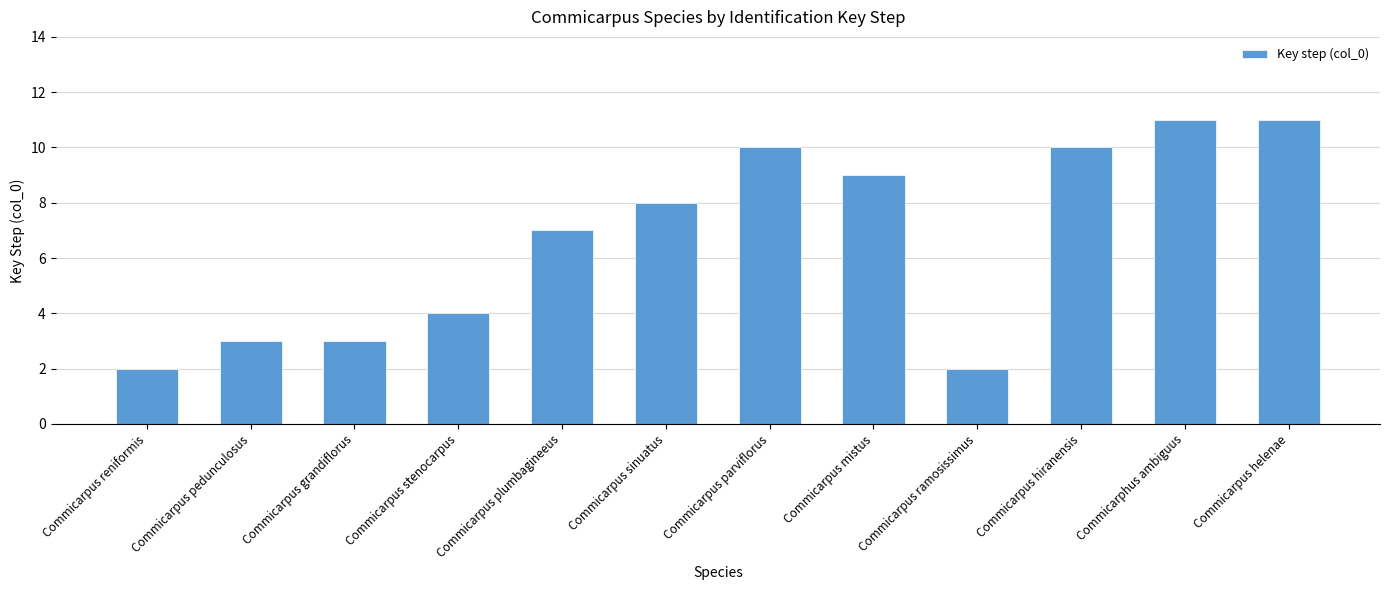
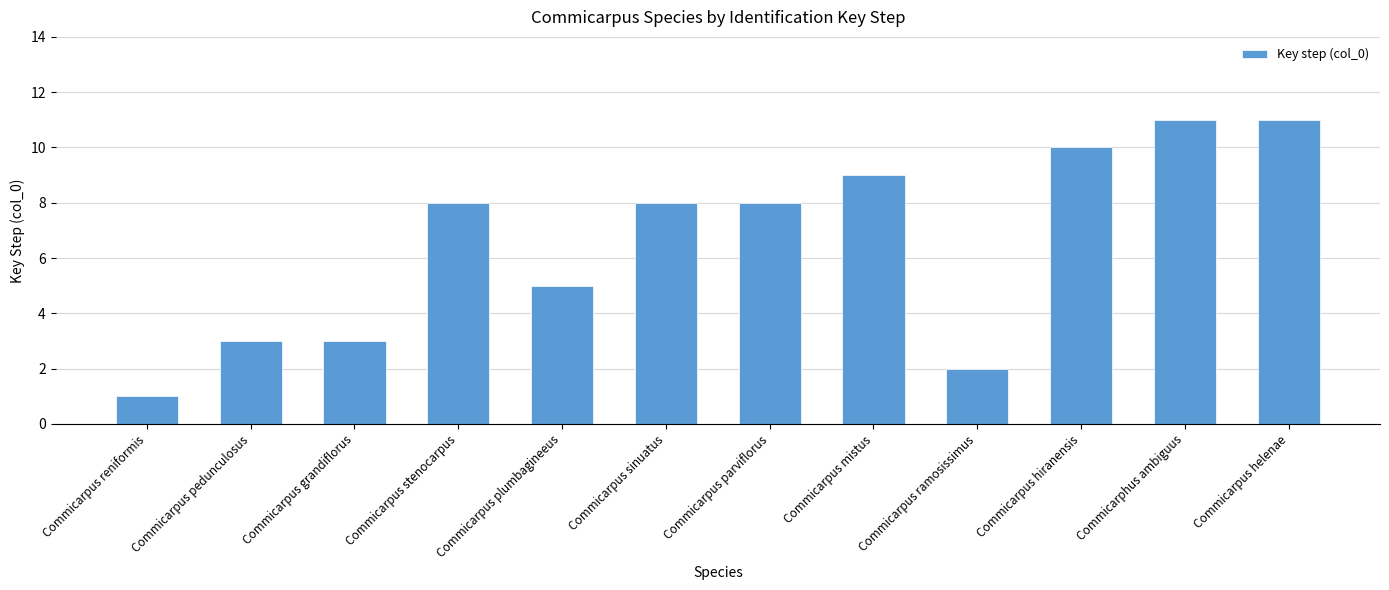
Commicarpus reniformis: 2 -> 1
Commicarpus stenocarpus: 4 -> 8
Commicarpus plumbagineeus: 7 -> 5
Commicarpus parviflorus: 10 -> 8
